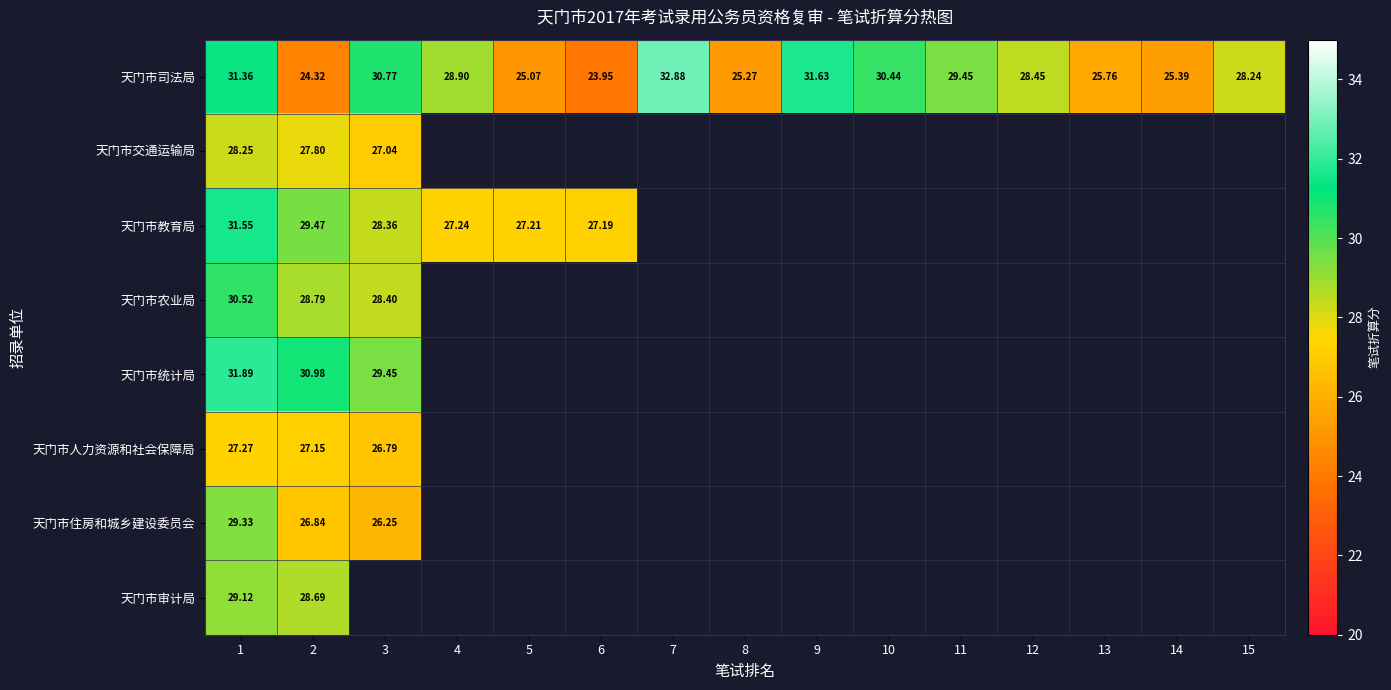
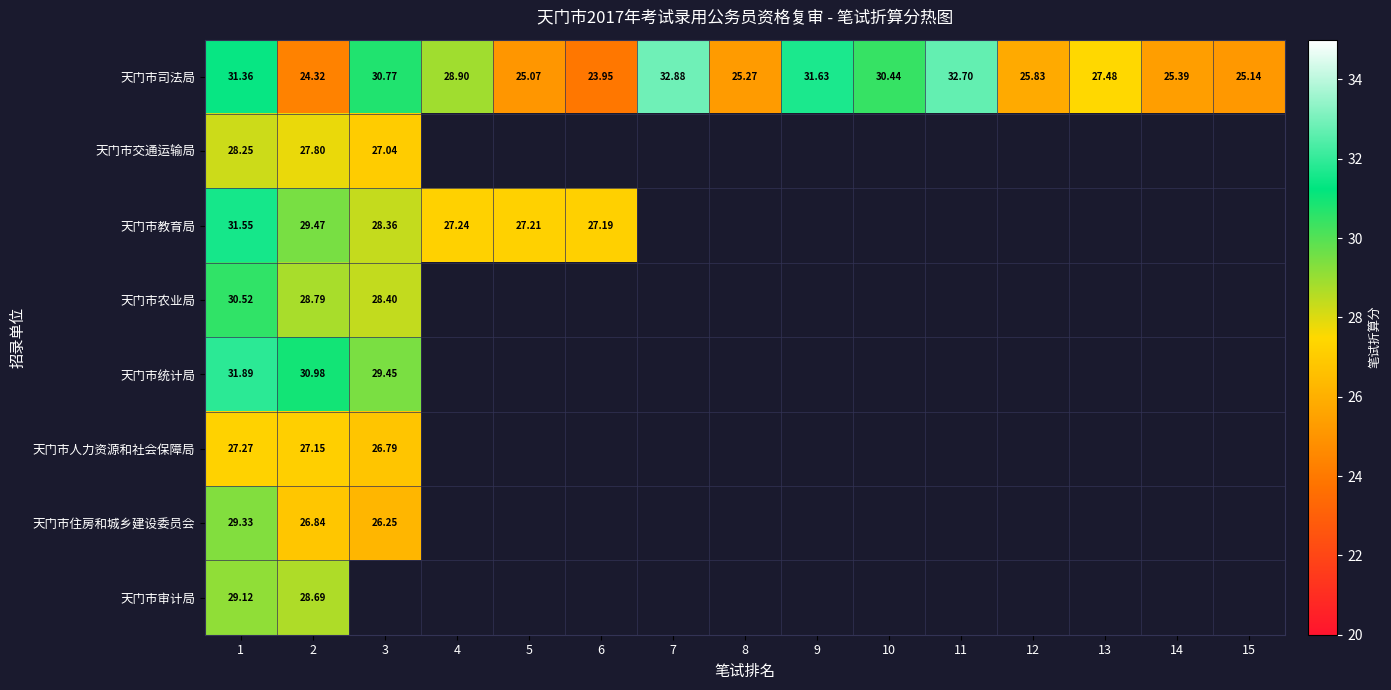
天门市司法局, 11: 29.45 -> 32.70
天门市司法局, 12: 28.45 -> 25.83
天门市司法局, 13: 25.76 -> 27.48
天门市司法局, 15: 28.24 -> 25.14
